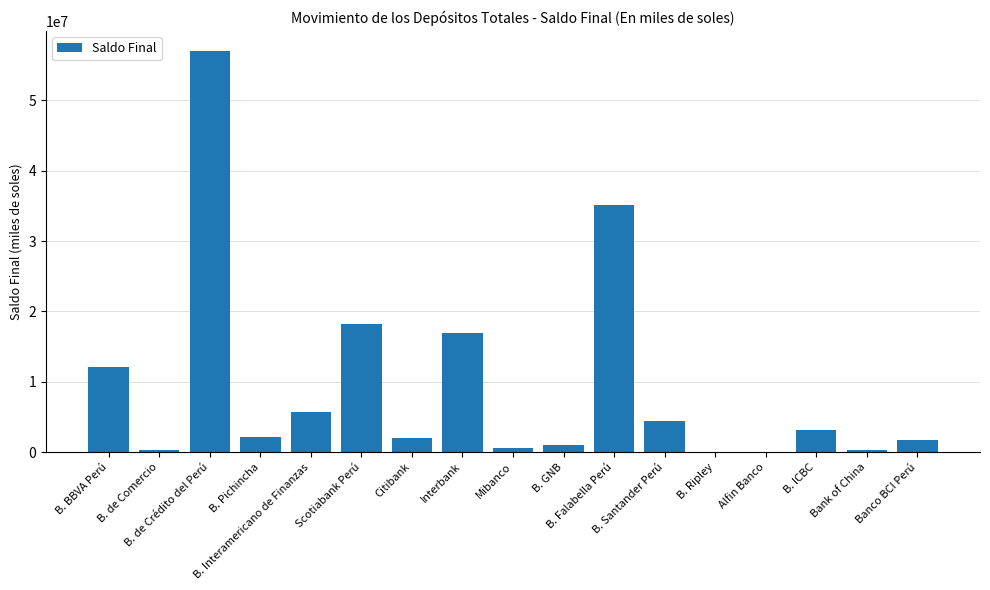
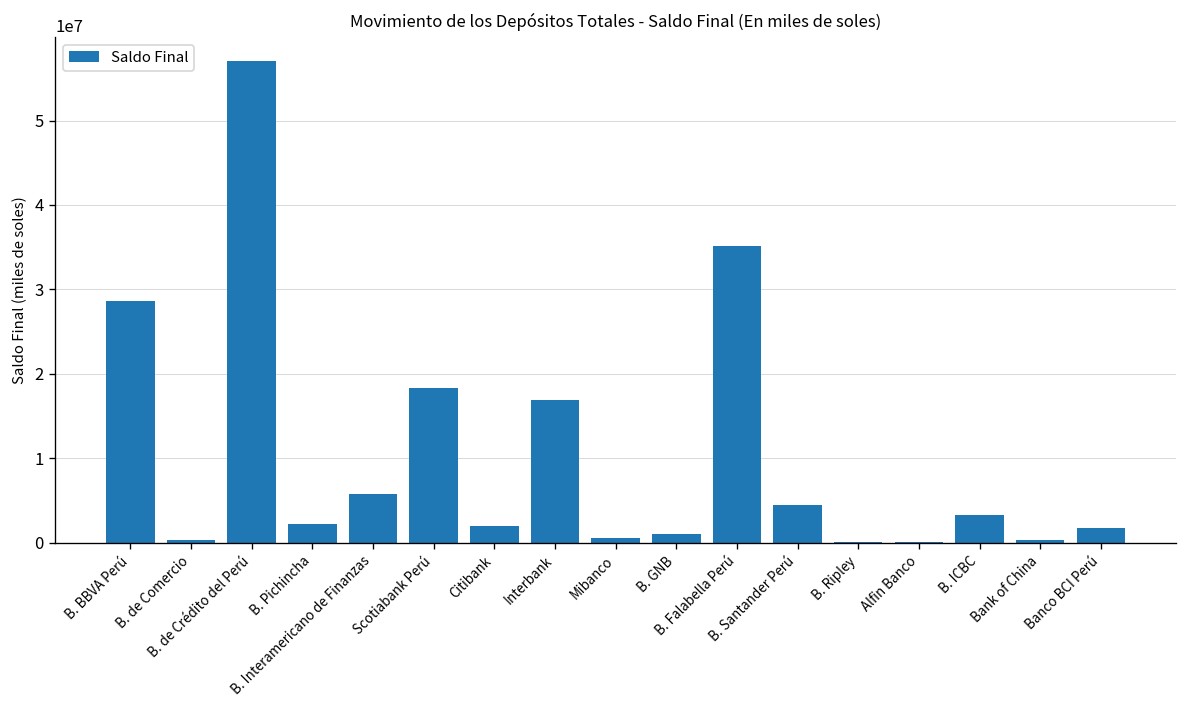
B. BBVA Perú: 12000000 -> 29000000
